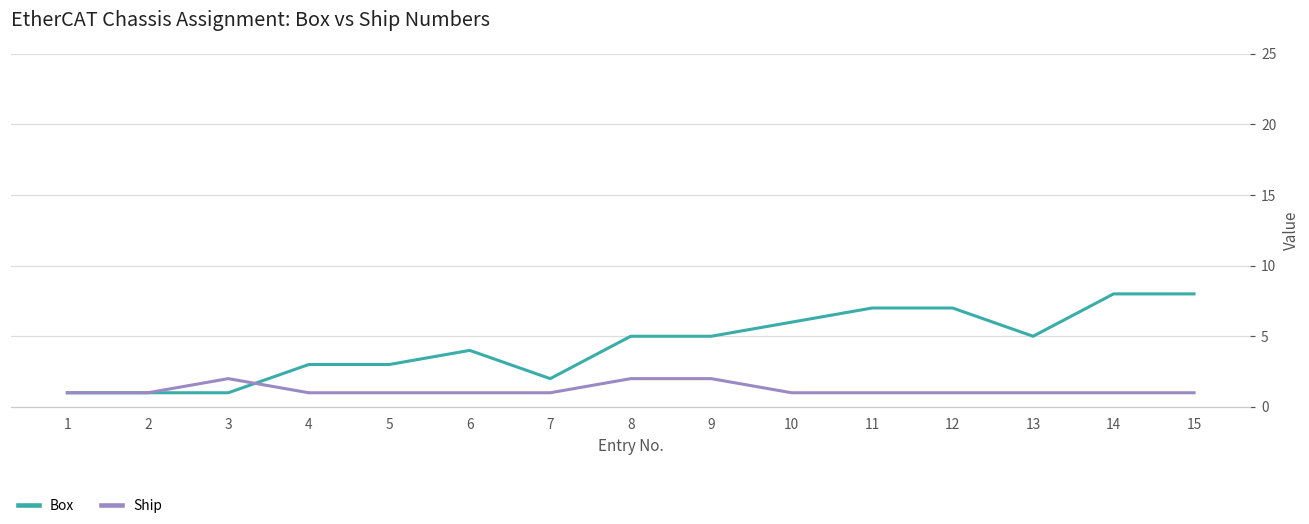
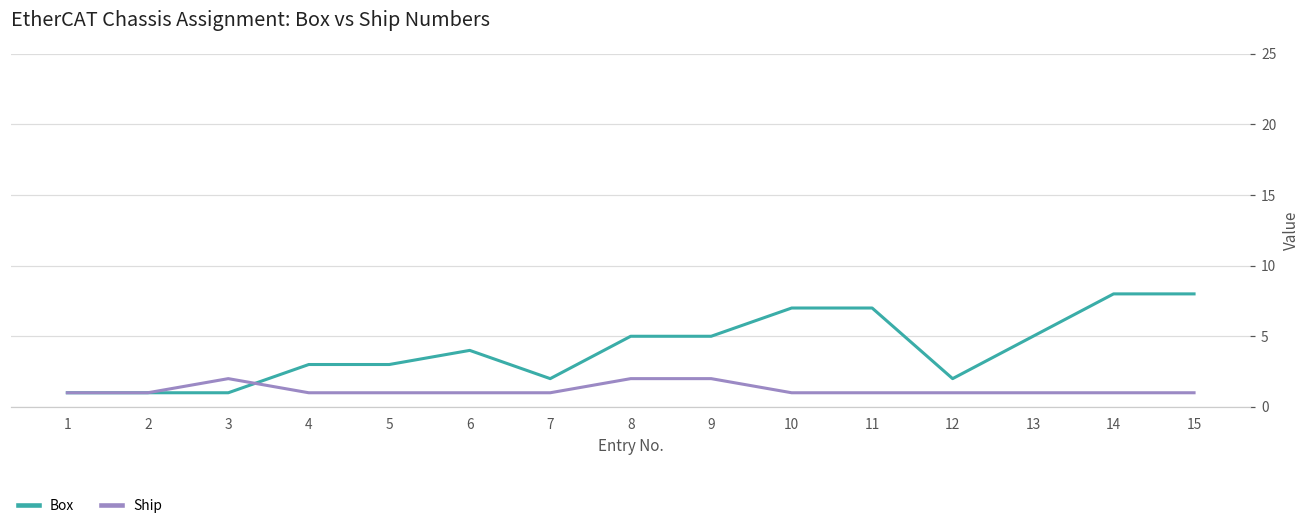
Box, 10: 6 -> 7
Box, 12: 7 -> 2
